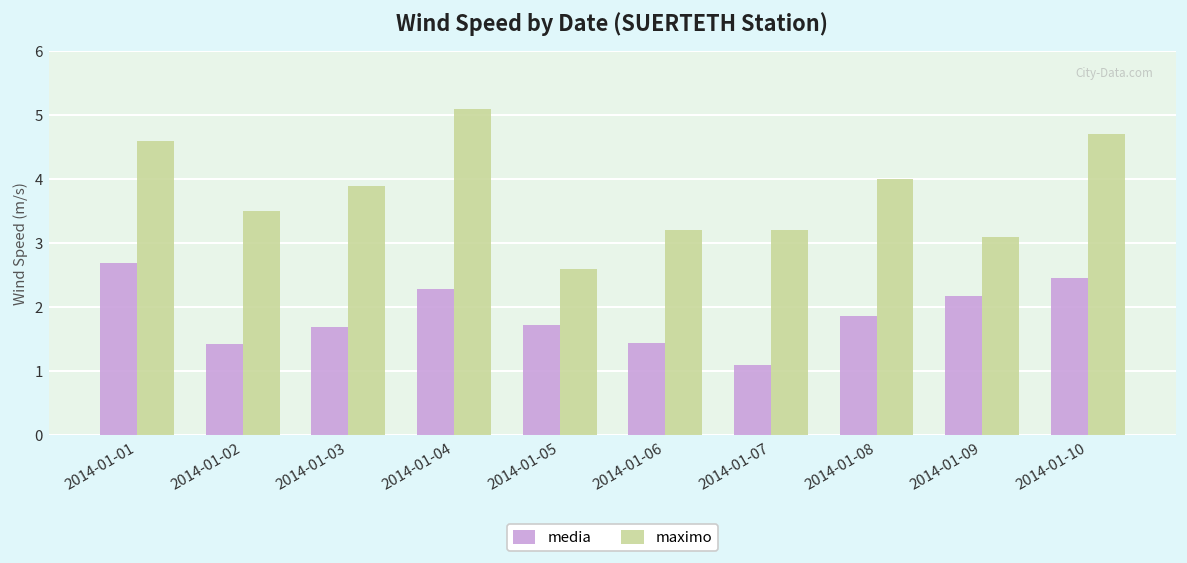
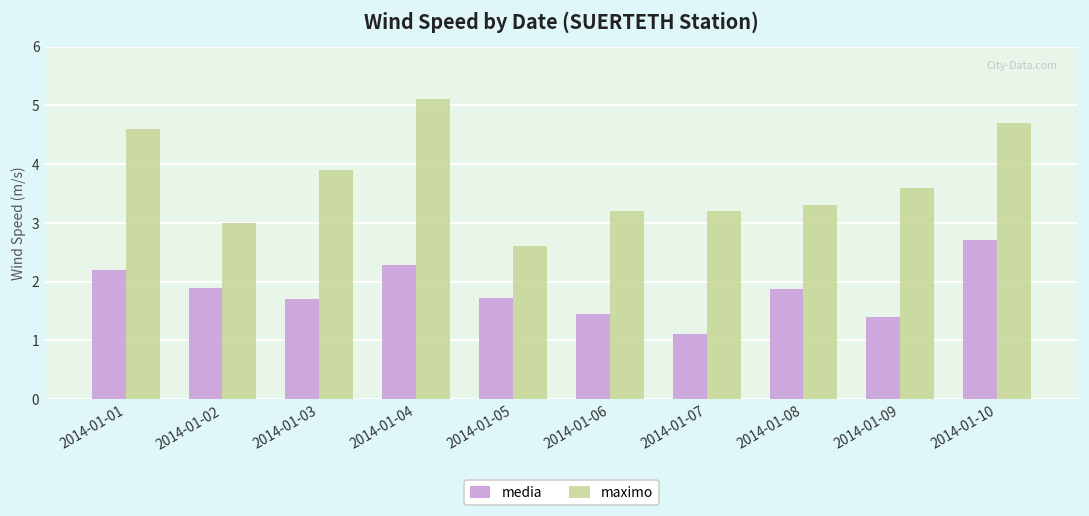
media, 2014-01-01: 2.7 -> 2.2
media, 2014-01-02: 1.4 -> 1.9
maximo, 2014-01-02: 3.5 -> 3.0
maximo, 2014-01-08: 4.0 -> 3.3
media, 2014-01-09: 2.2 -> 1.4
maximo, 2014-01-09: 3.1 -> 3.6
media, 2014-01-10: 2.5 -> 2.7
